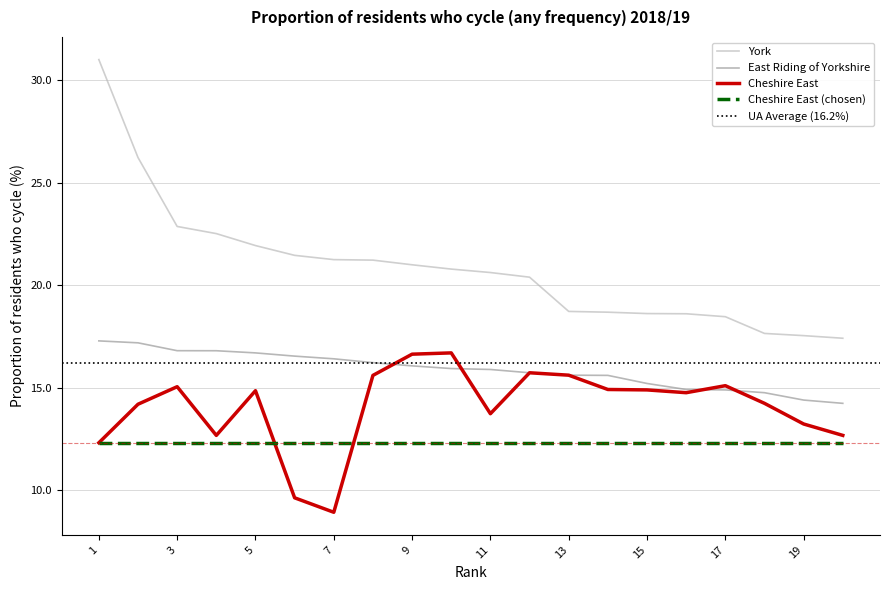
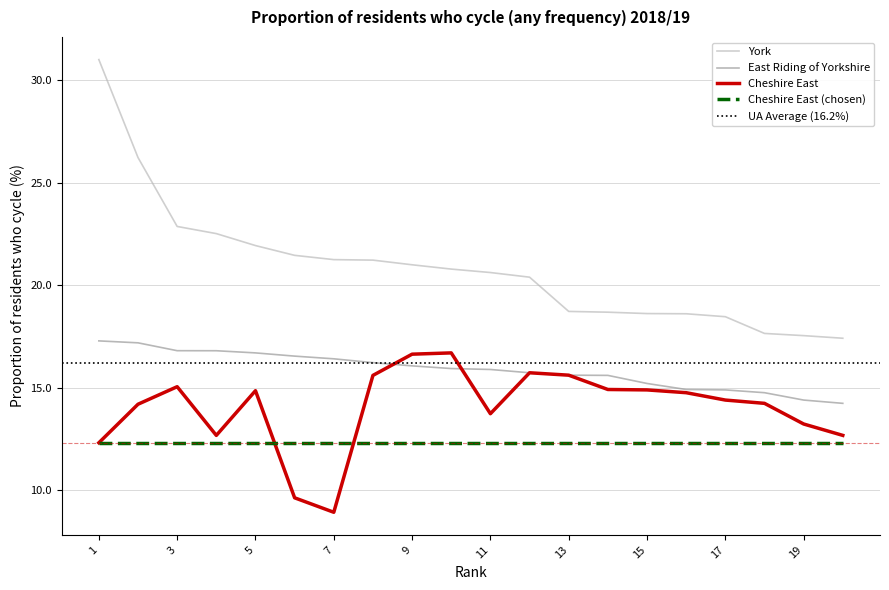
Cheshire East, 17: 15.1 -> 14.4
